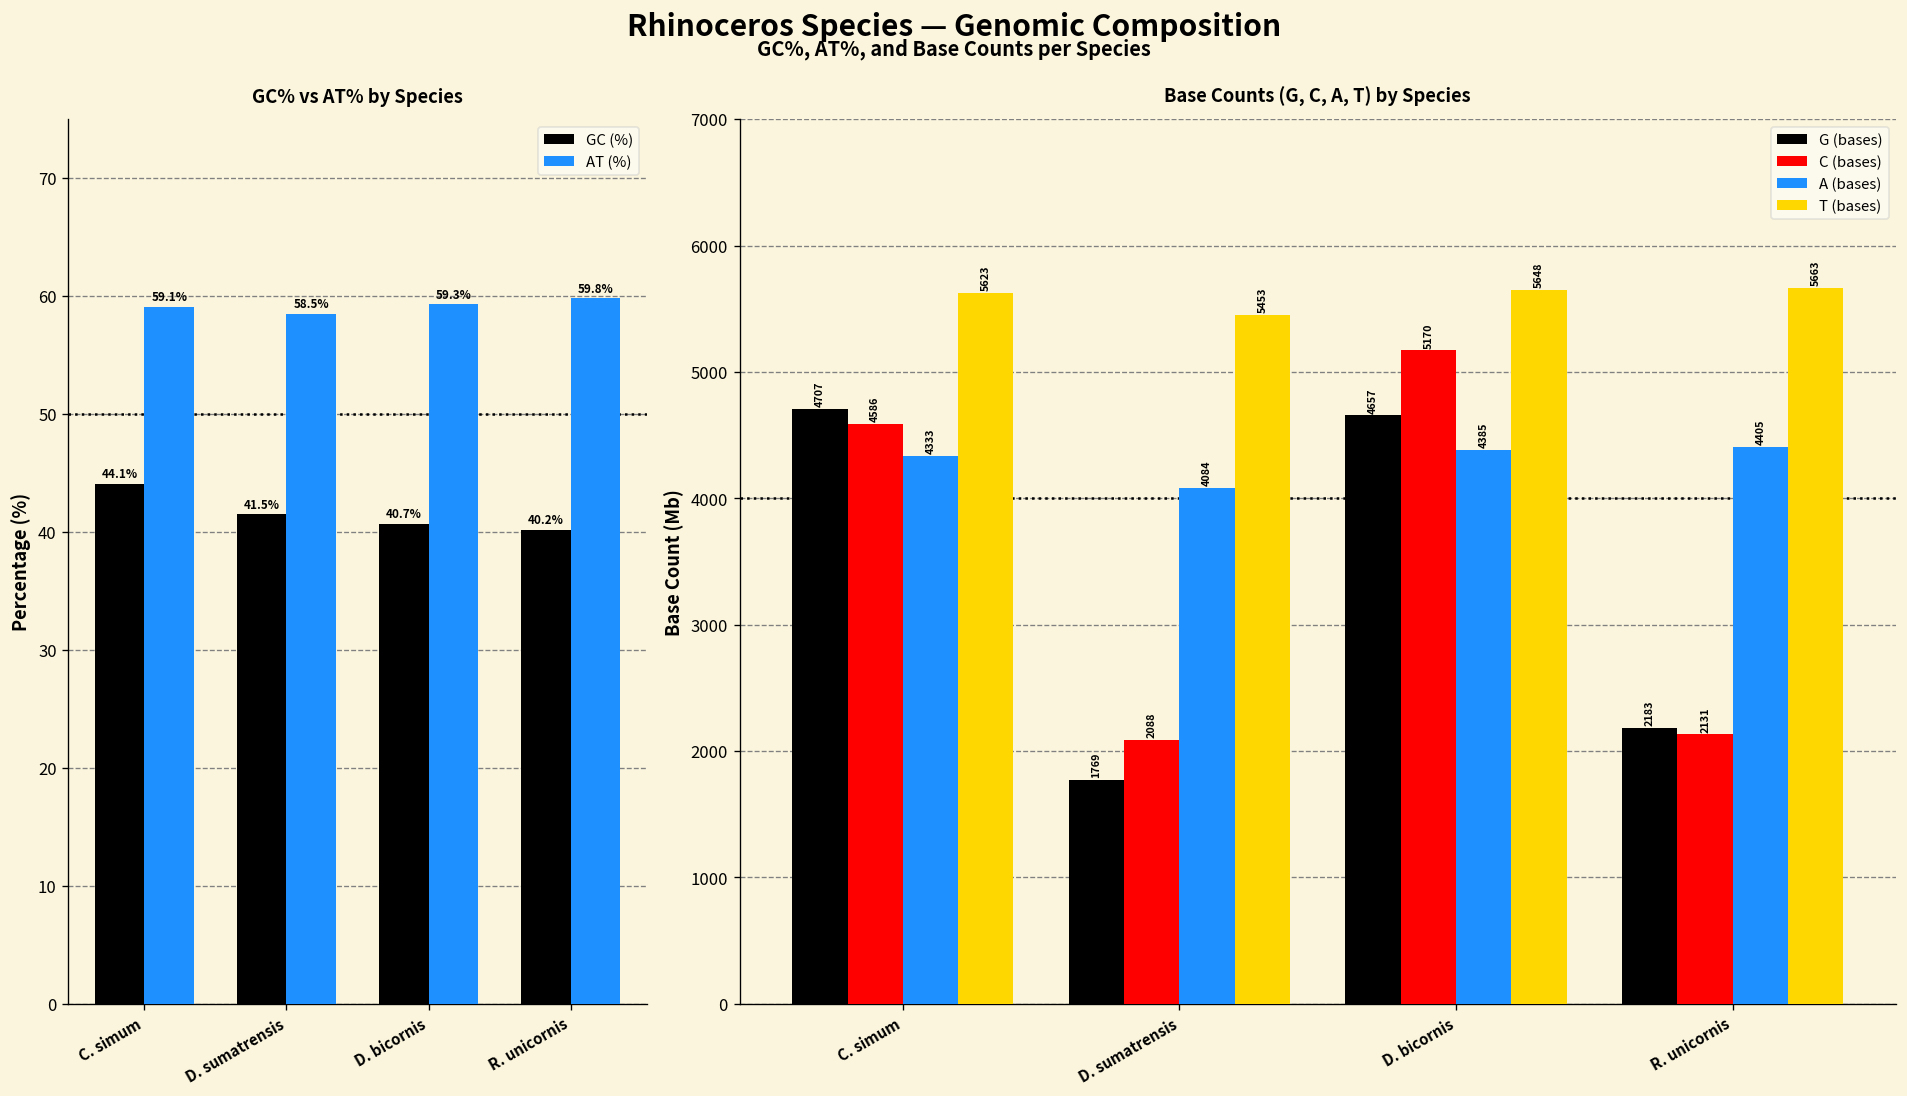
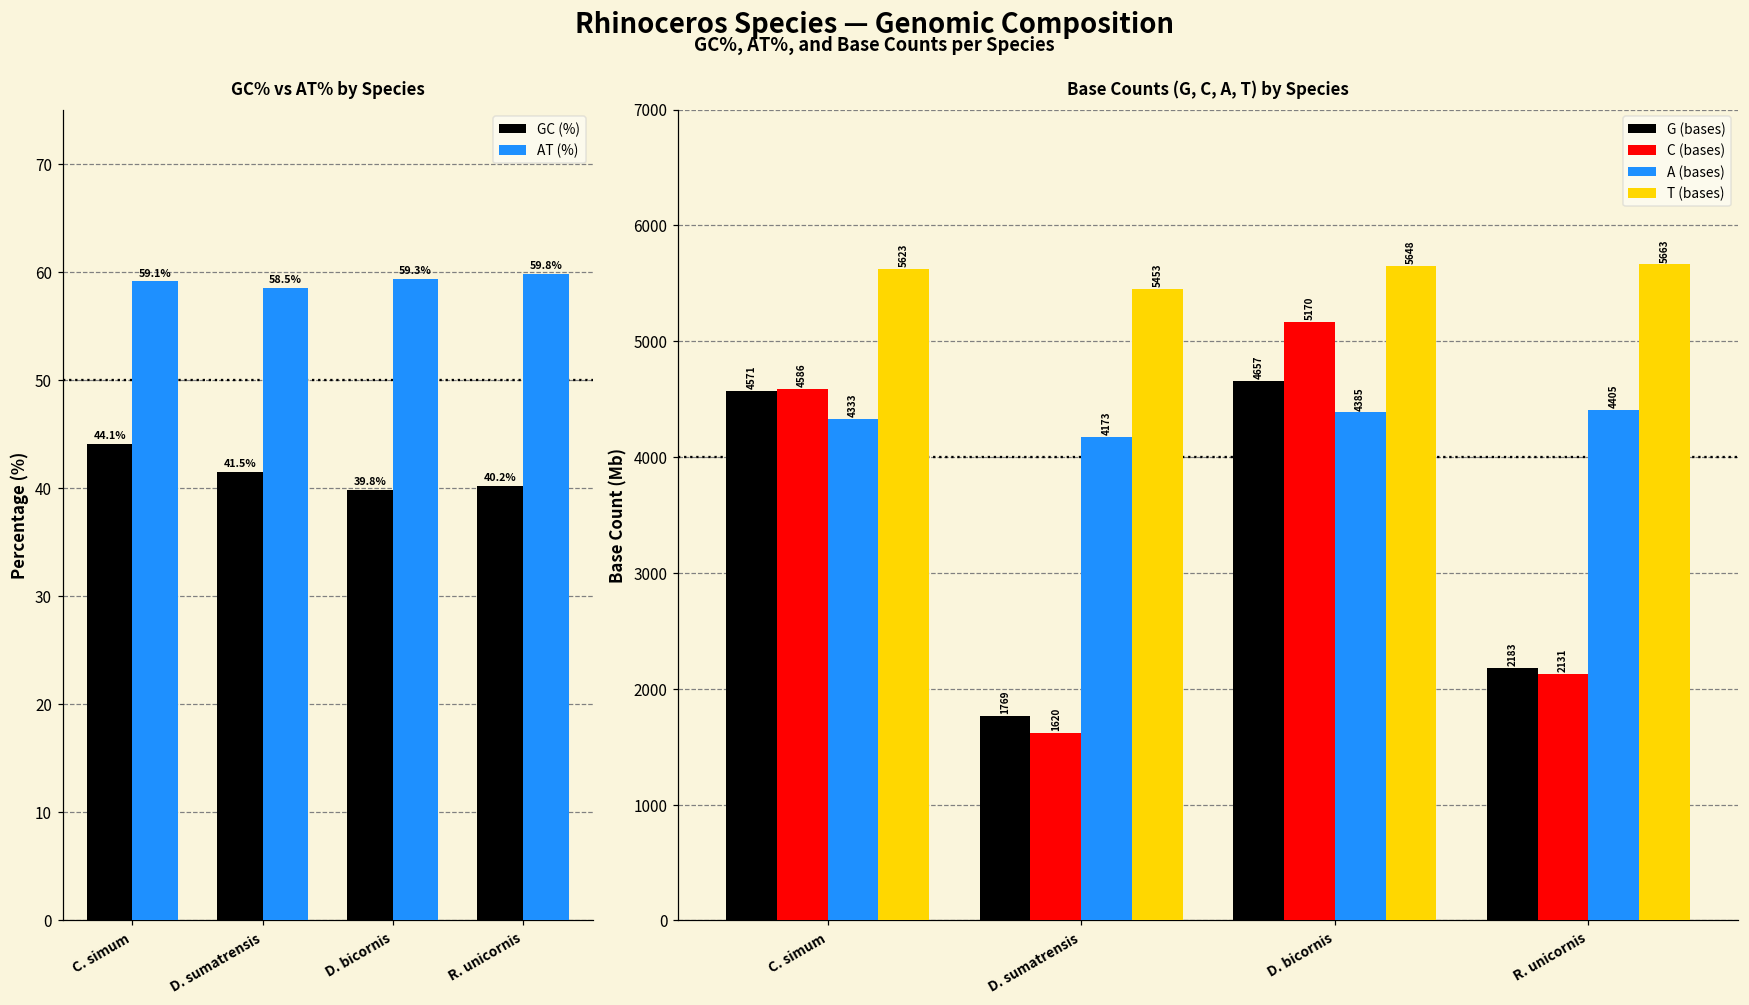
GC% vs AT% by Species, GC (%), D. bicornis: 40.7% -> 39.8%
Base Counts (G, C, A, T) by Species, G (bases), C. simum: 4707 -> 4571
Base Counts (G, C, A, T) by Species, C (bases), D. sumatrensis: 2088 -> 1620
Base Counts (G, C, A, T) by Species, A (bases), D. sumatrensis: 4084 -> 4173
